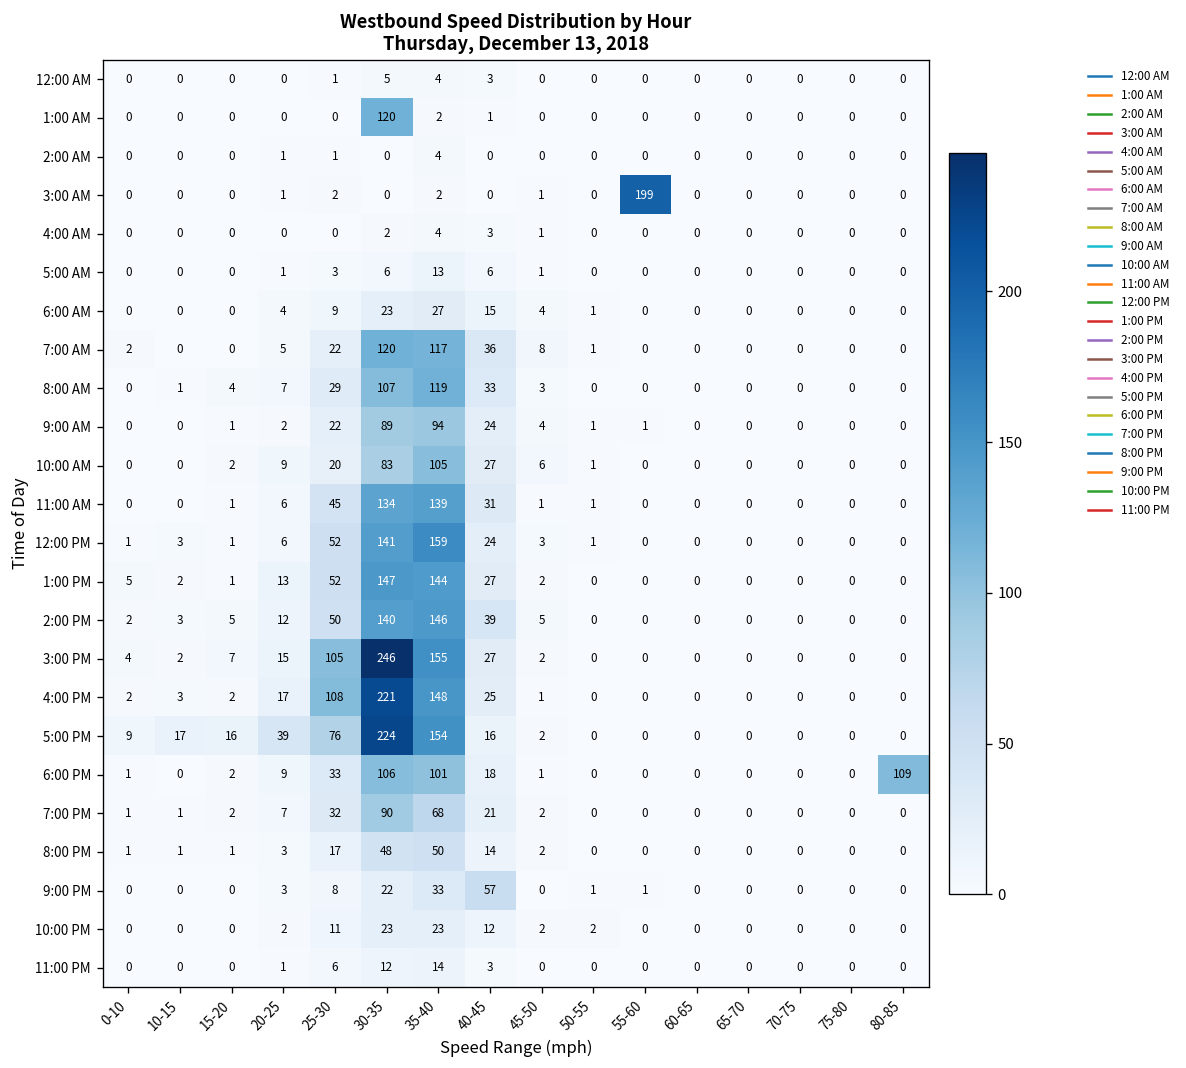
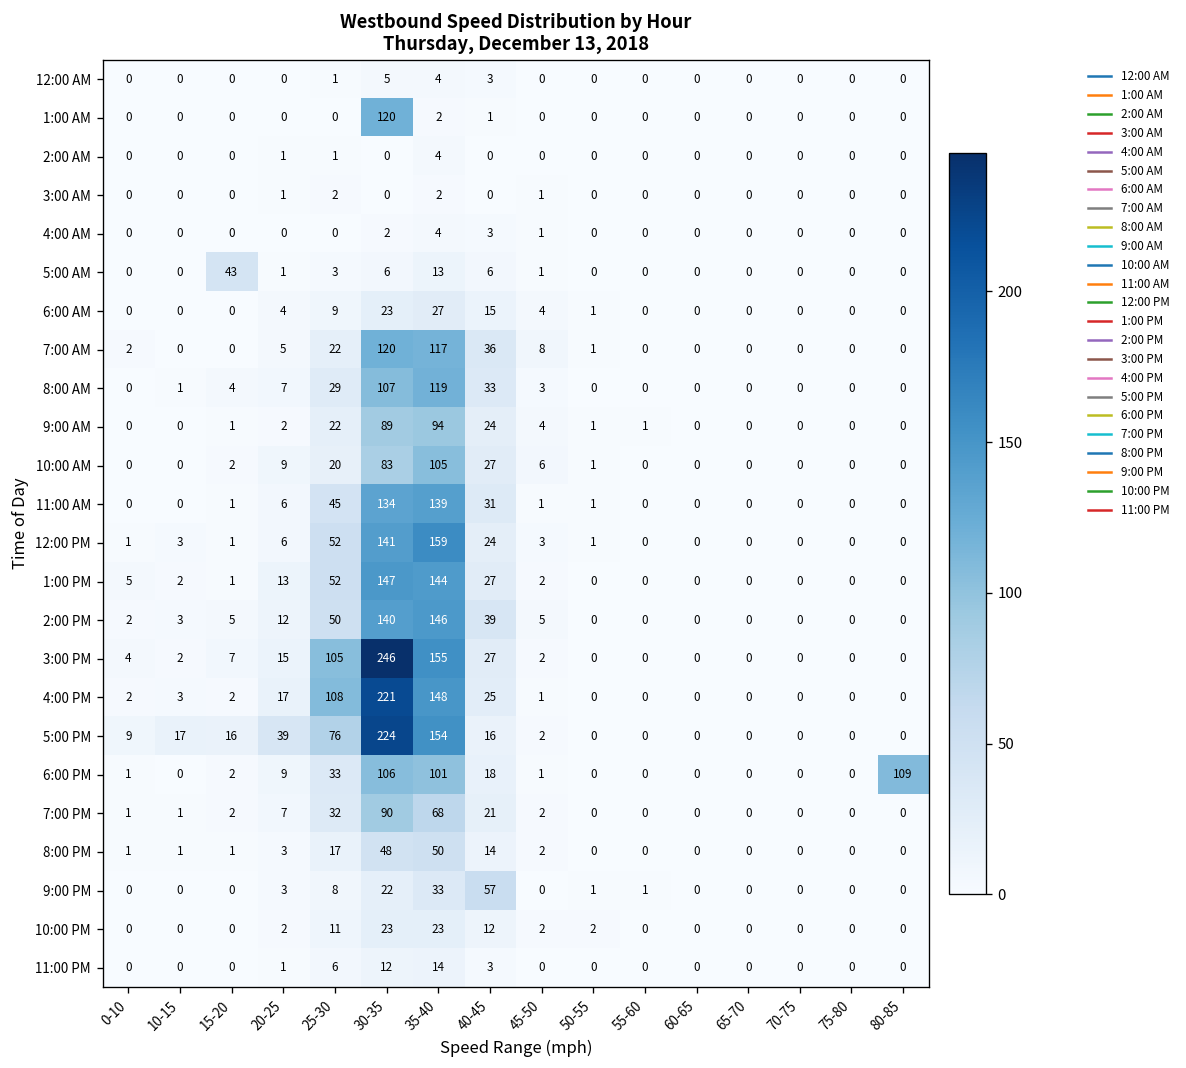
3:00 AM, 55-60: 199 -> 0
5:00 AM, 15-20: 0 -> 43
